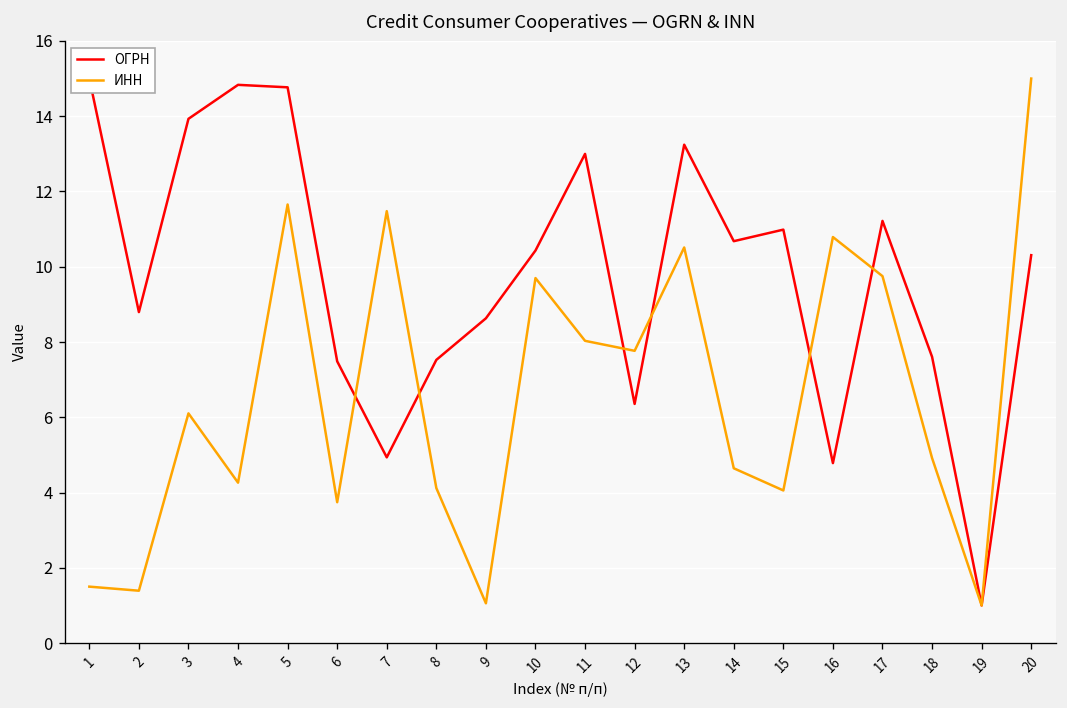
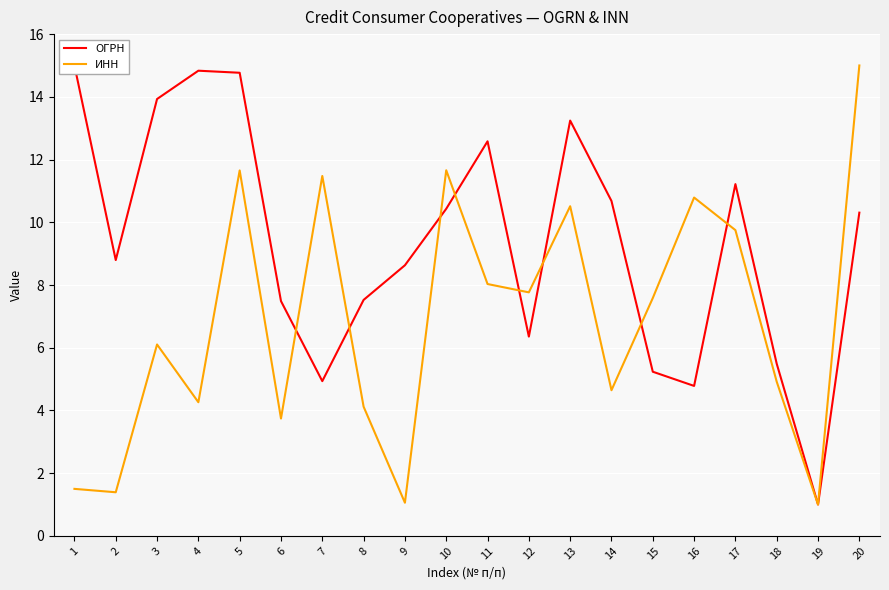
ИНН, 10: 9.7 -> 11.7
ОГРН, 11: 13.0 -> 12.6
ОГРН, 15: 11.0 -> 5.2
ИНН, 15: 4.1 -> 7.6
ОГРН, 18: 7.6 -> 5.5
